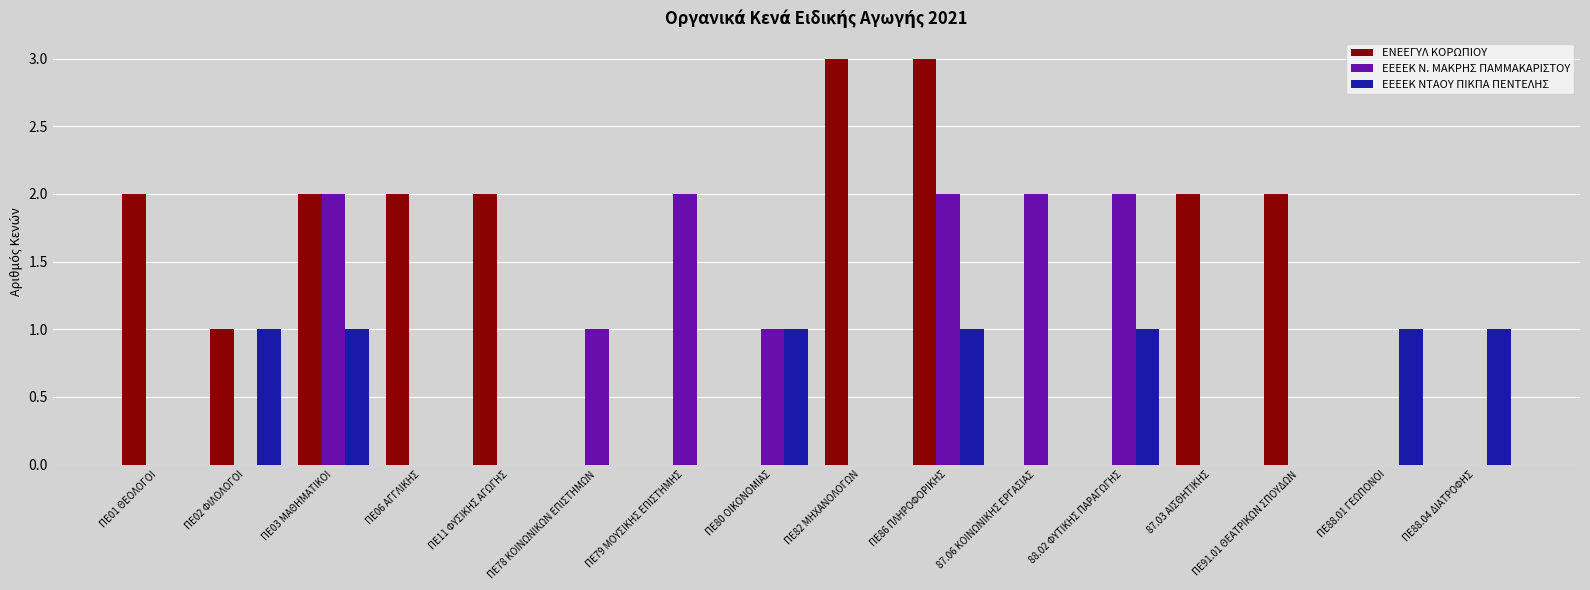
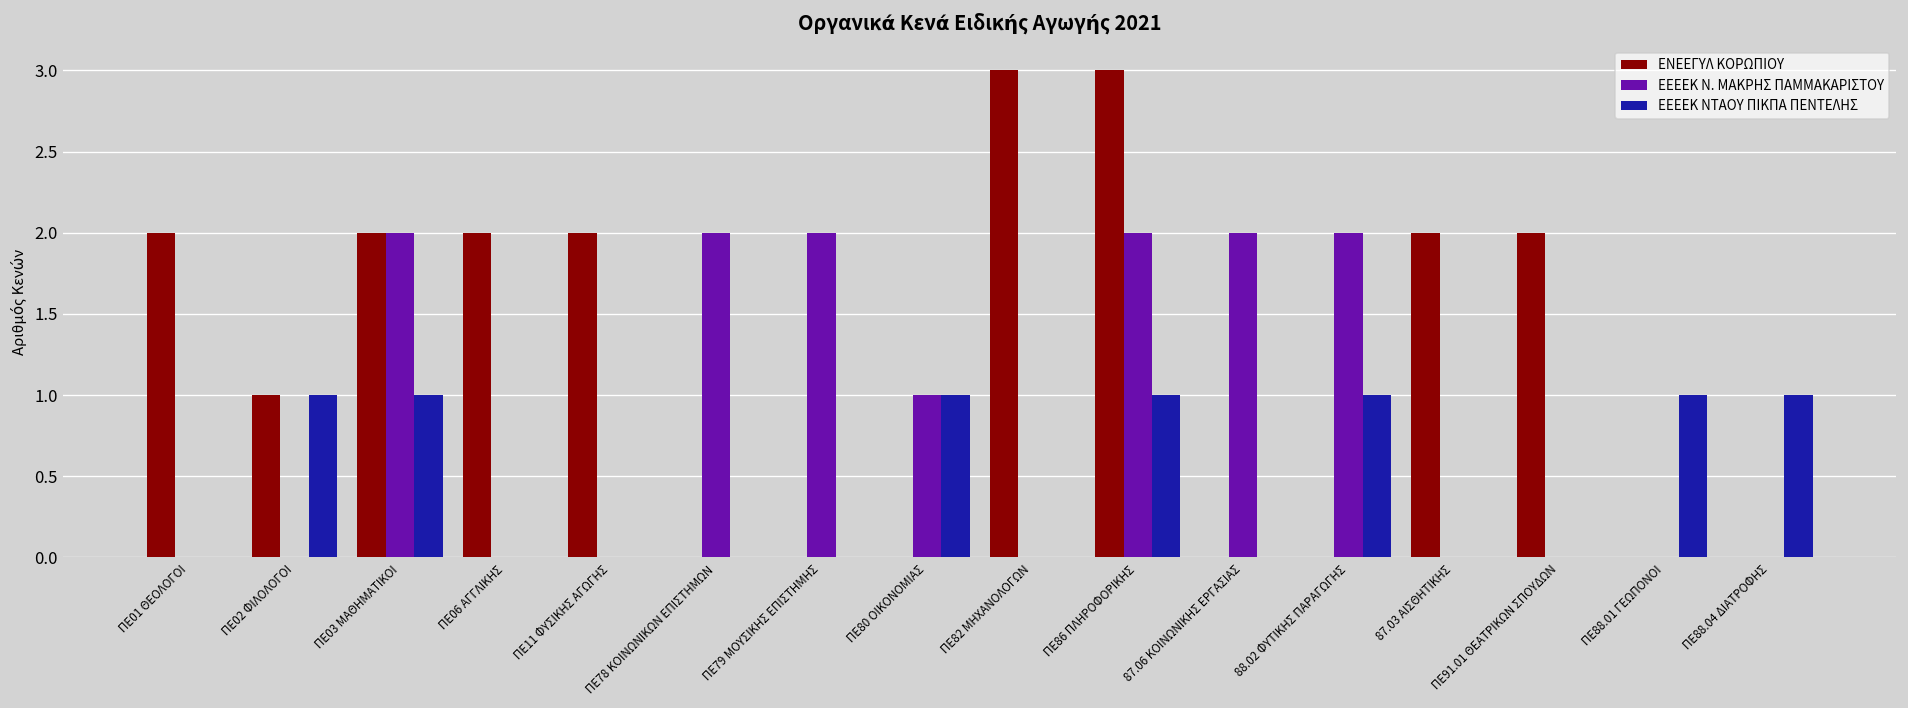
ΕΕΕΕΚ Ν. ΜΑΚΡΗΣ ΠΑΜΜΑΚΑΡΙΣΤΟΥ, ΠΕ78 ΚΟΙΝΩΝΙΚΩΝ ΕΠΙΣΤΗΜΩΝ: 1 -> 2
